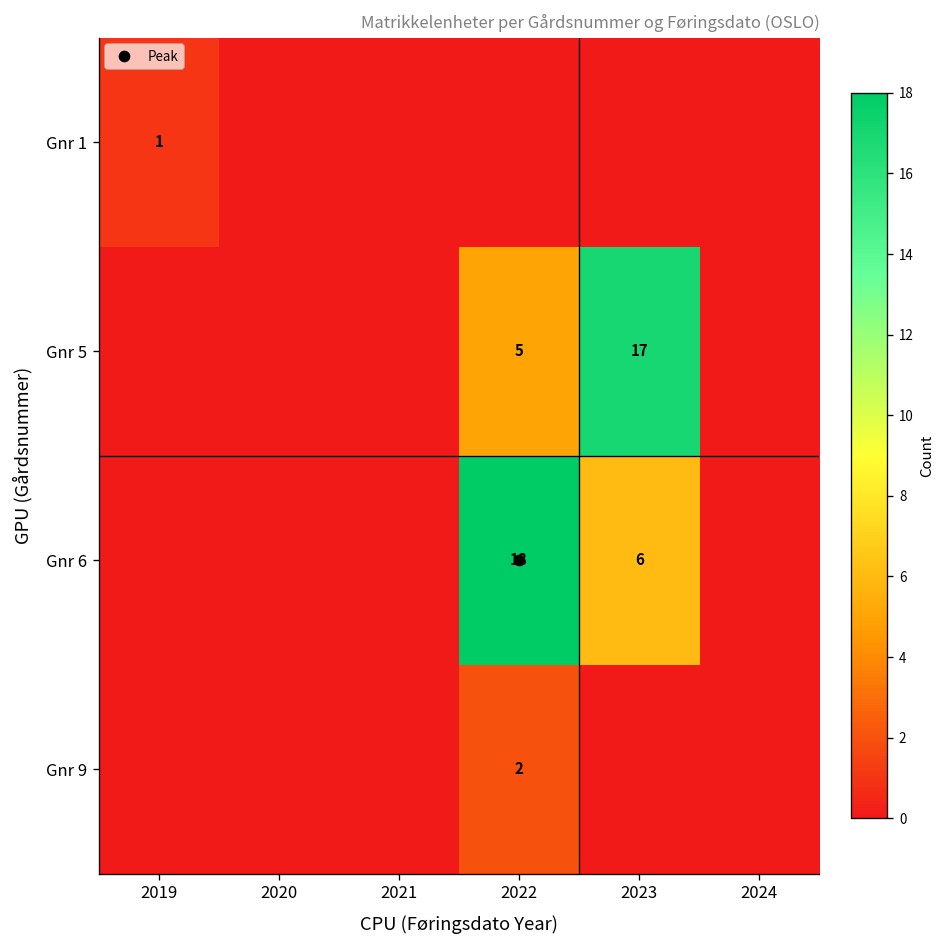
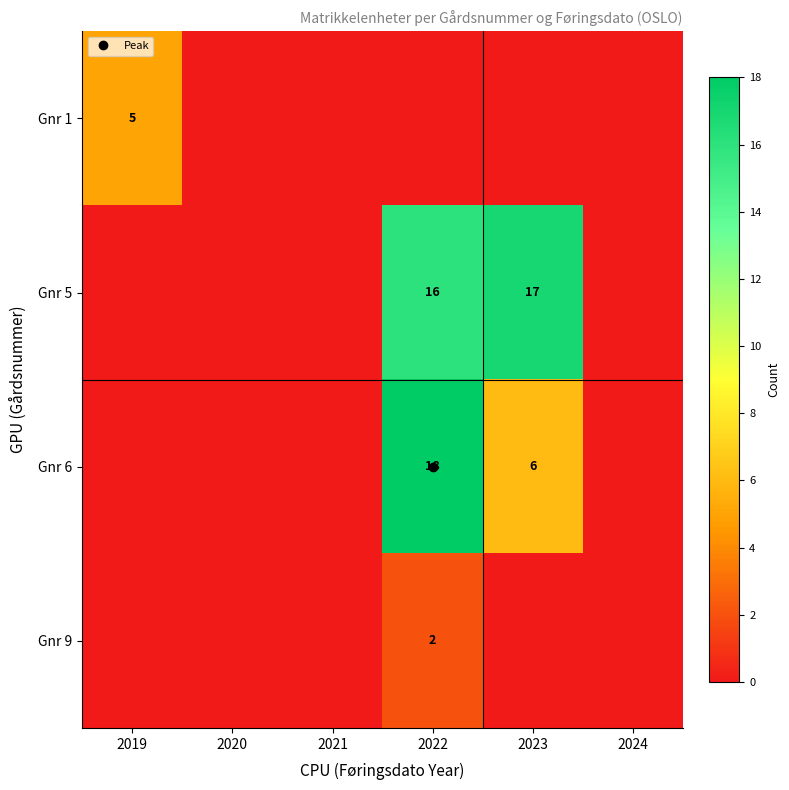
Gnr 1, 2019: 1 -> 5
Gnr 5, 2022: 5 -> 16
